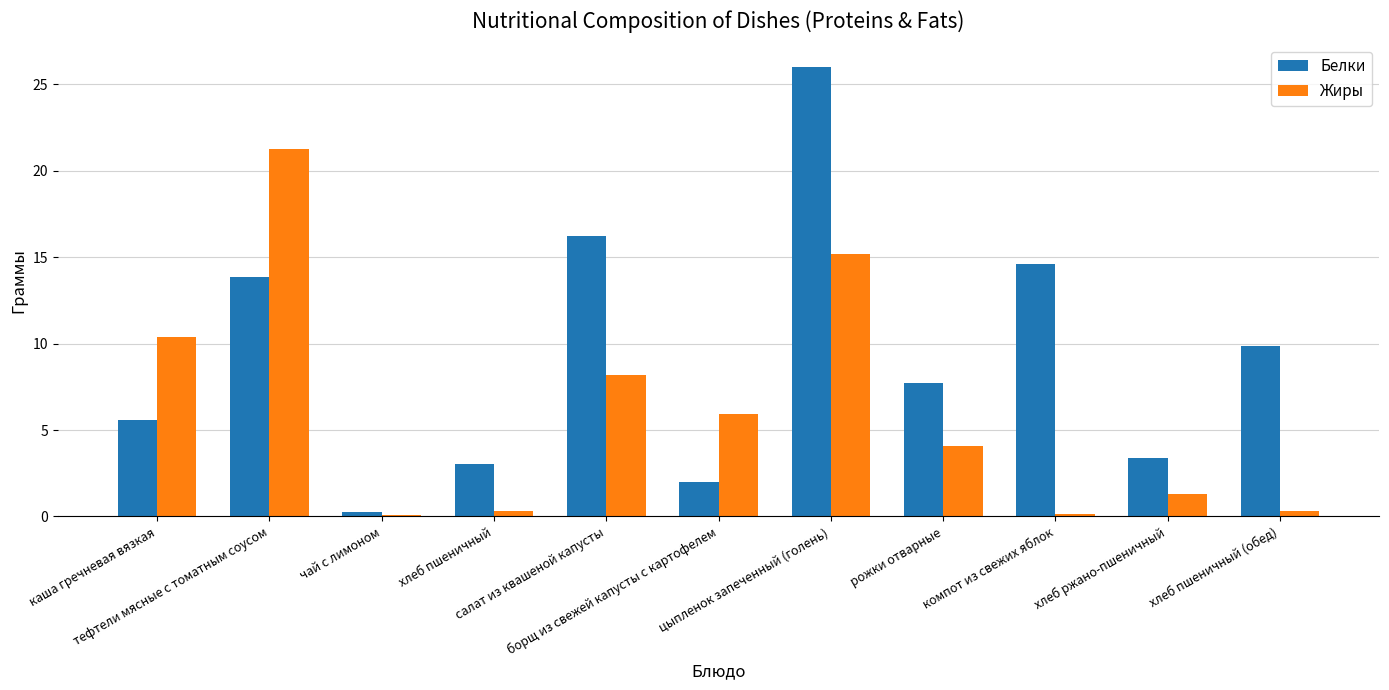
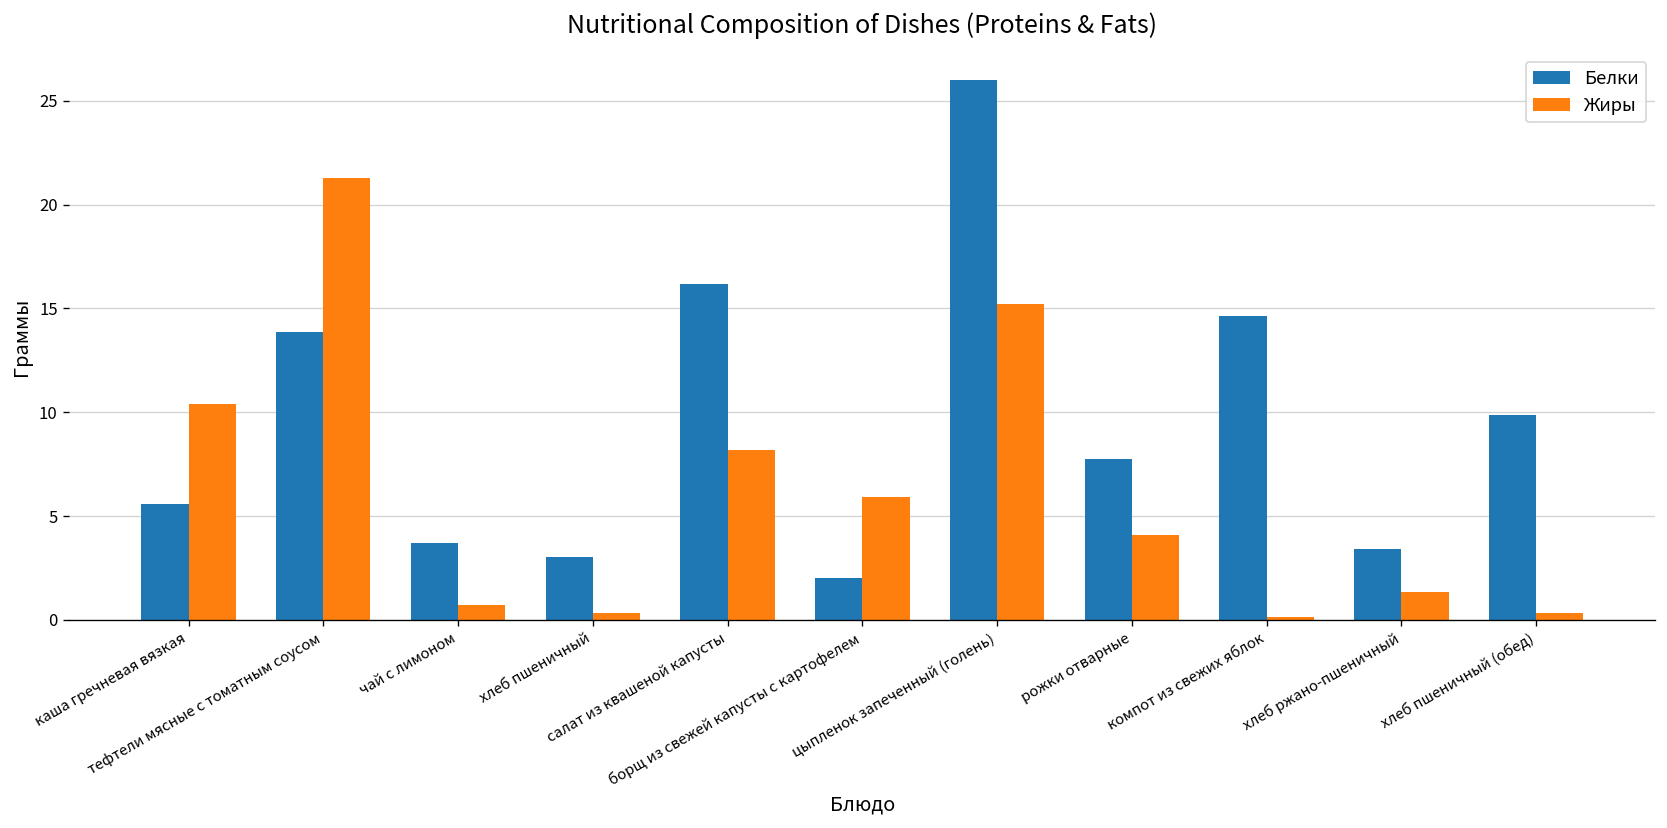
Белки, чай с лимоном: 0.2 -> 3.7
Жиры, чай с лимоном: 0.1 -> 0.7
